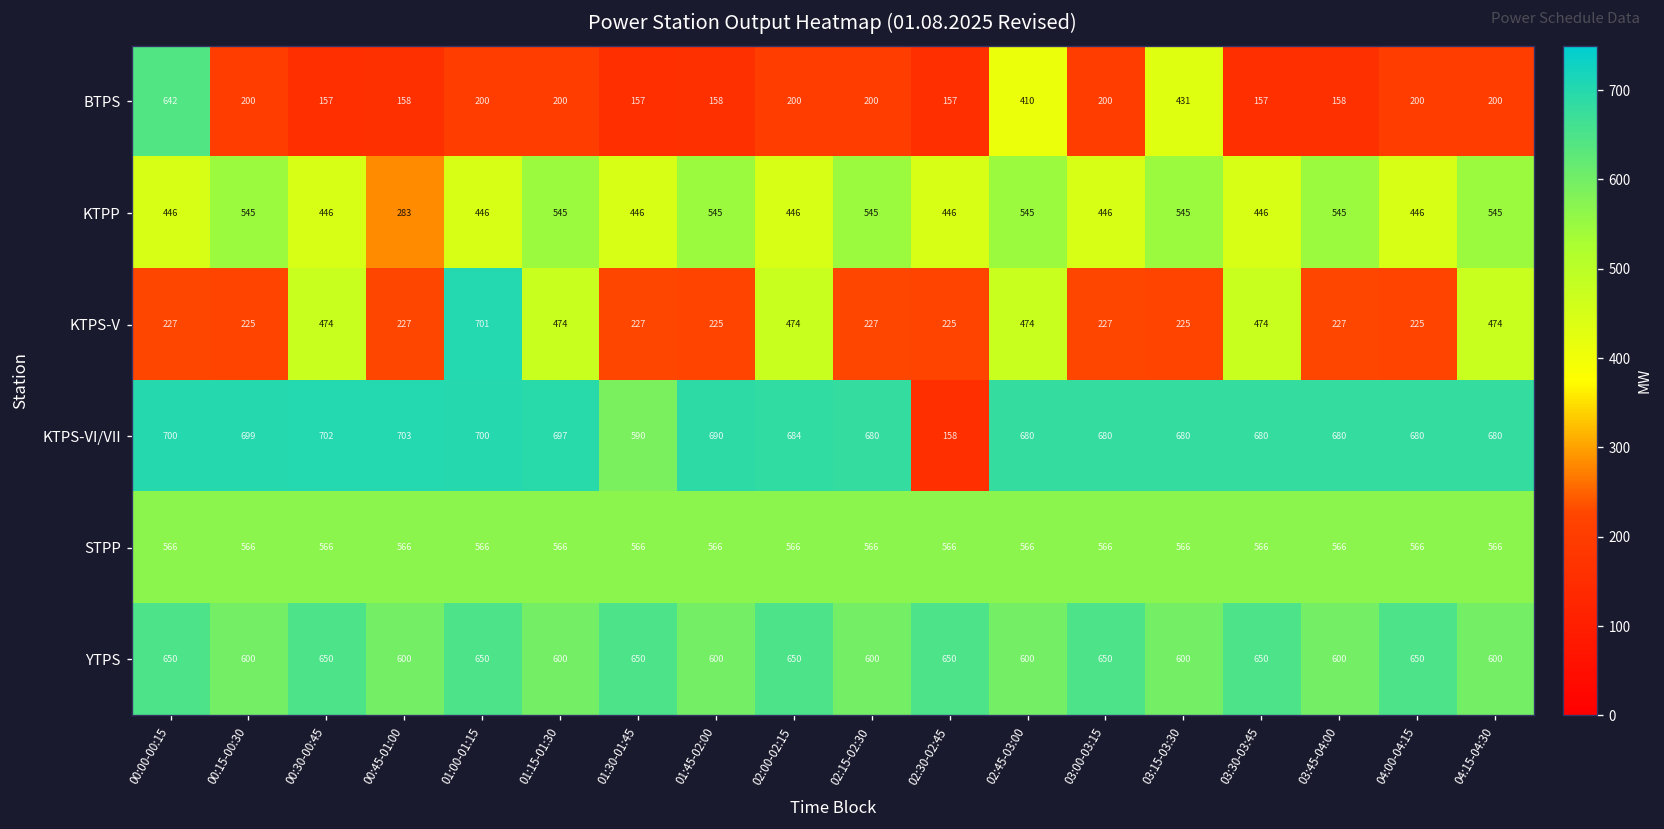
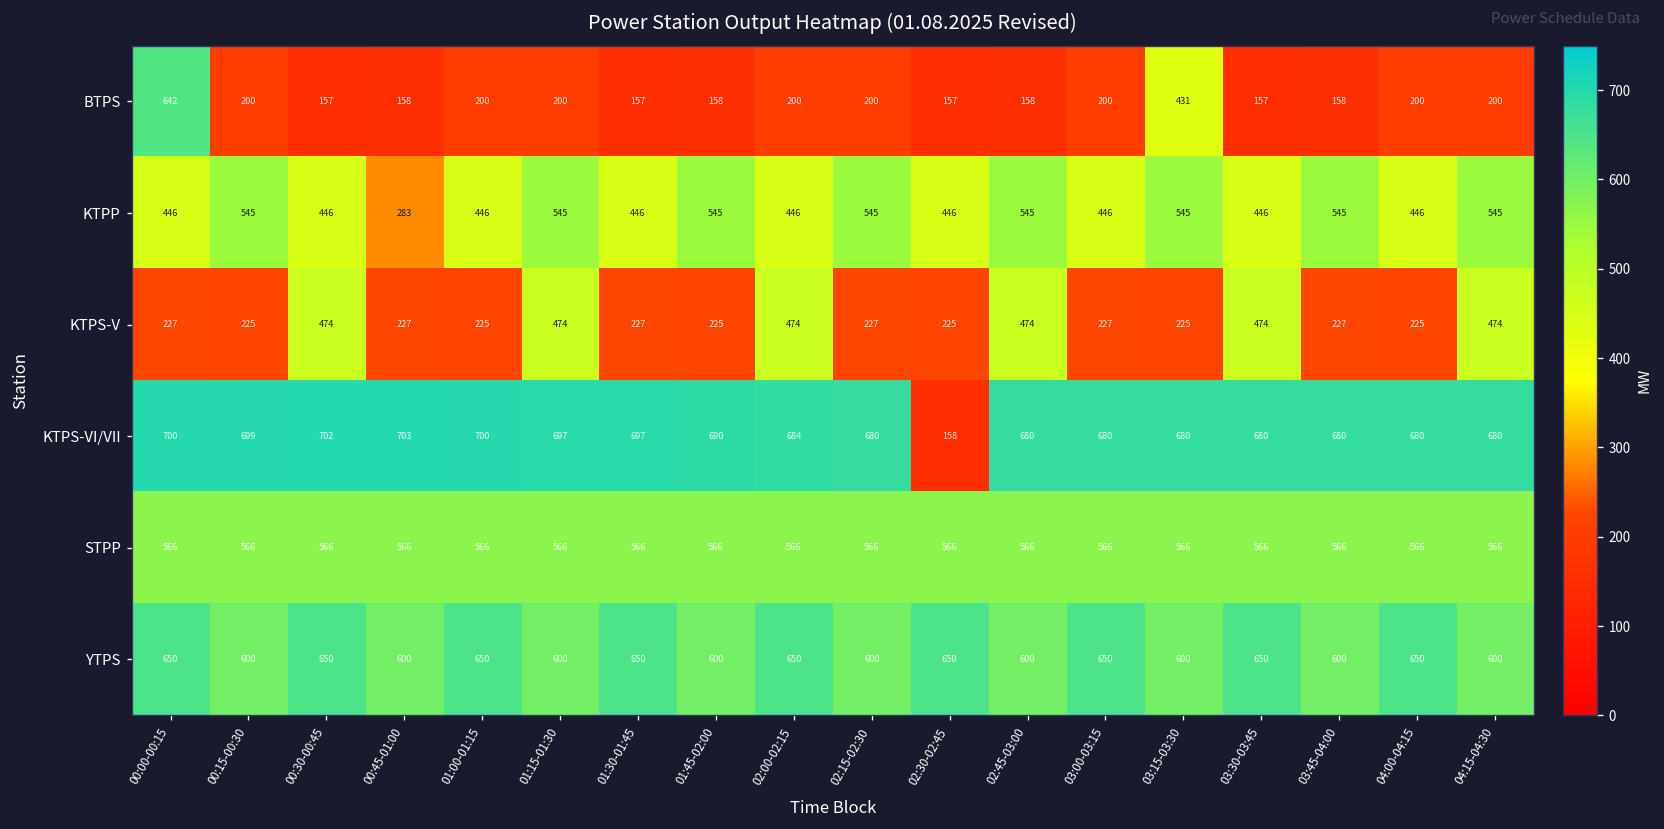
BTPS, 02:45-03:00: 410 -> 158
KTPS-V, 01:00-01:15: 701 -> 225
KTPS-VI/VII, 01:30-01:45: 590 -> 697
